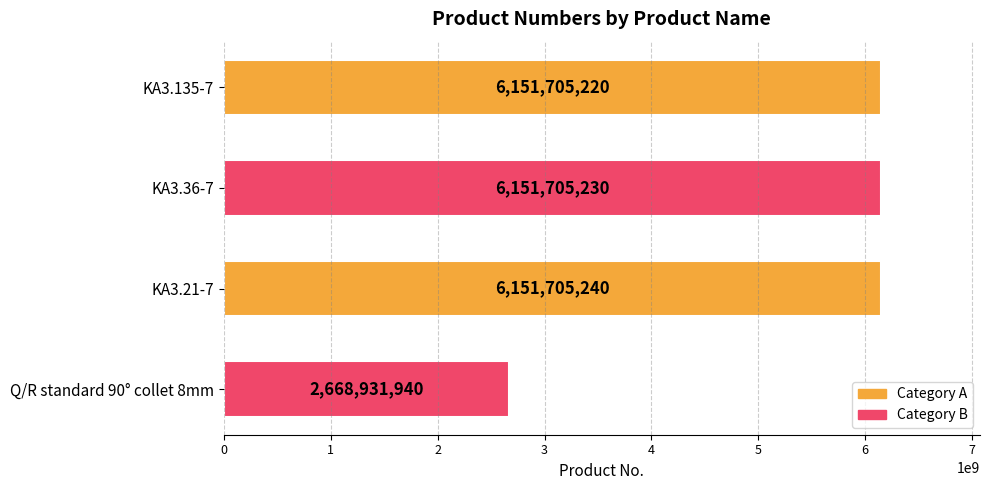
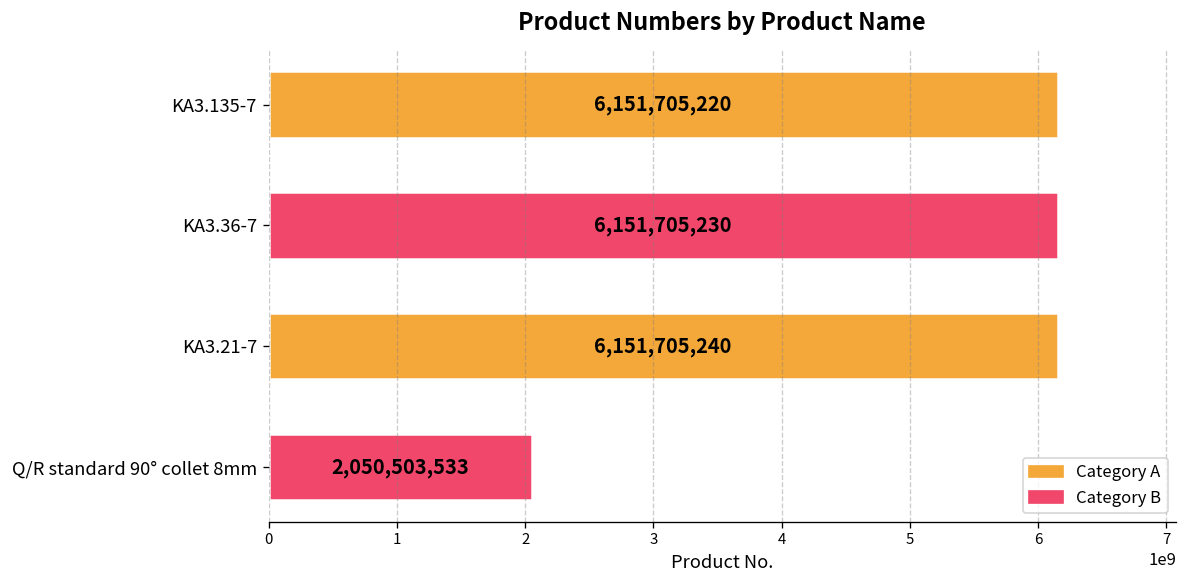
Q/R standard 90° collet 8mm: 2,668,931,940 -> 2,050,503,533
